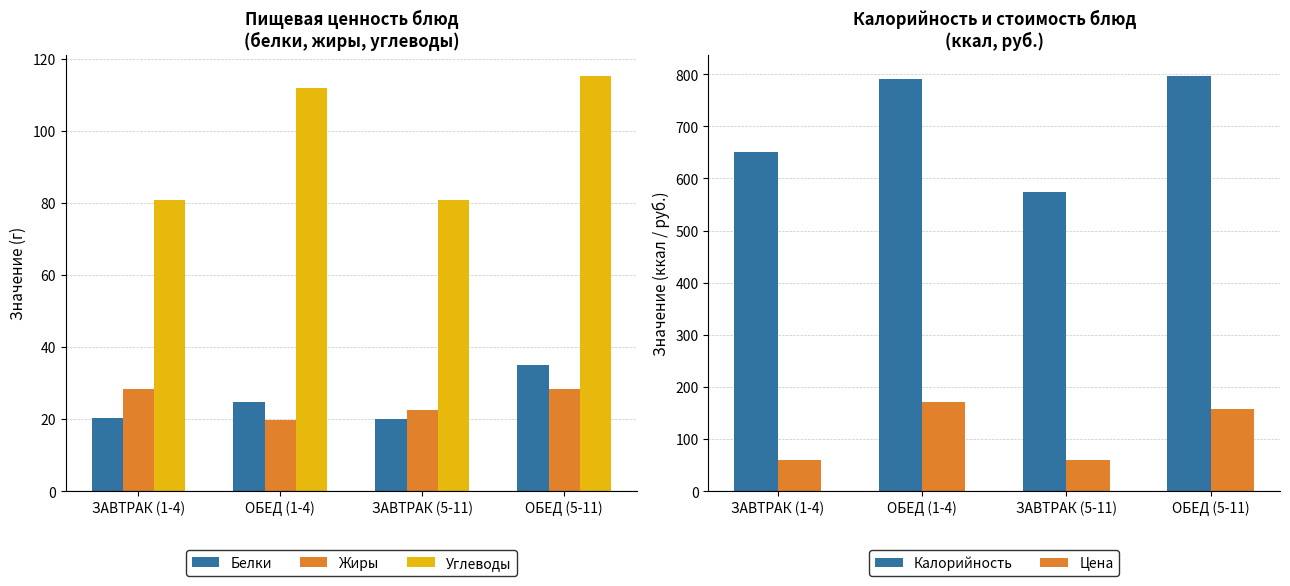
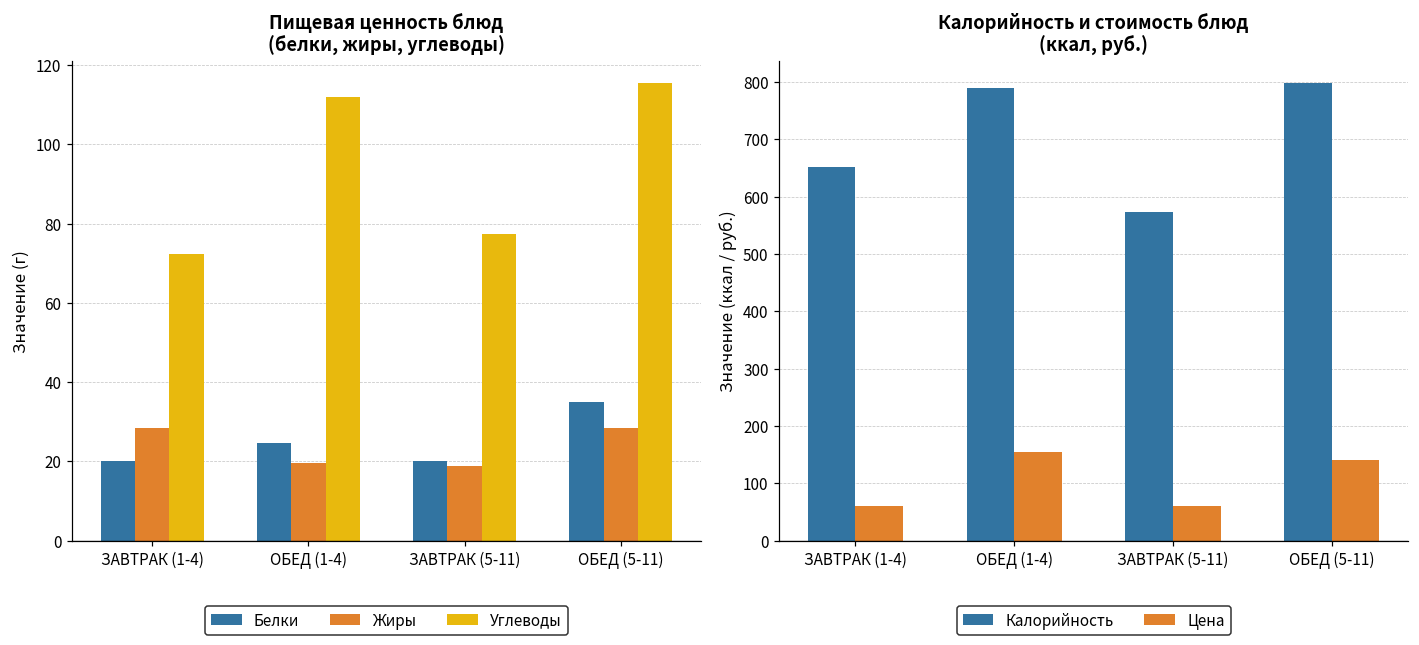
Пищевая ценность блюд (белки, жиры, углеводы), Углеводы, ЗАВТРАК (1-4): 81 -> 72
Пищевая ценность блюд (белки, жиры, углеводы), Жиры, ЗАВТРАК (5-11): 23 -> 19
Пищевая ценность блюд (белки, жиры, углеводы), Углеводы, ЗАВТРАК (5-11): 81 -> 77
Калорийность и стоимость блюд (ккал, руб.), Цена, ОБЕД (1-4): 170 -> 150
Калорийность и стоимость блюд (ккал, руб.), Цена, ОБЕД (5-11): 160 -> 140
